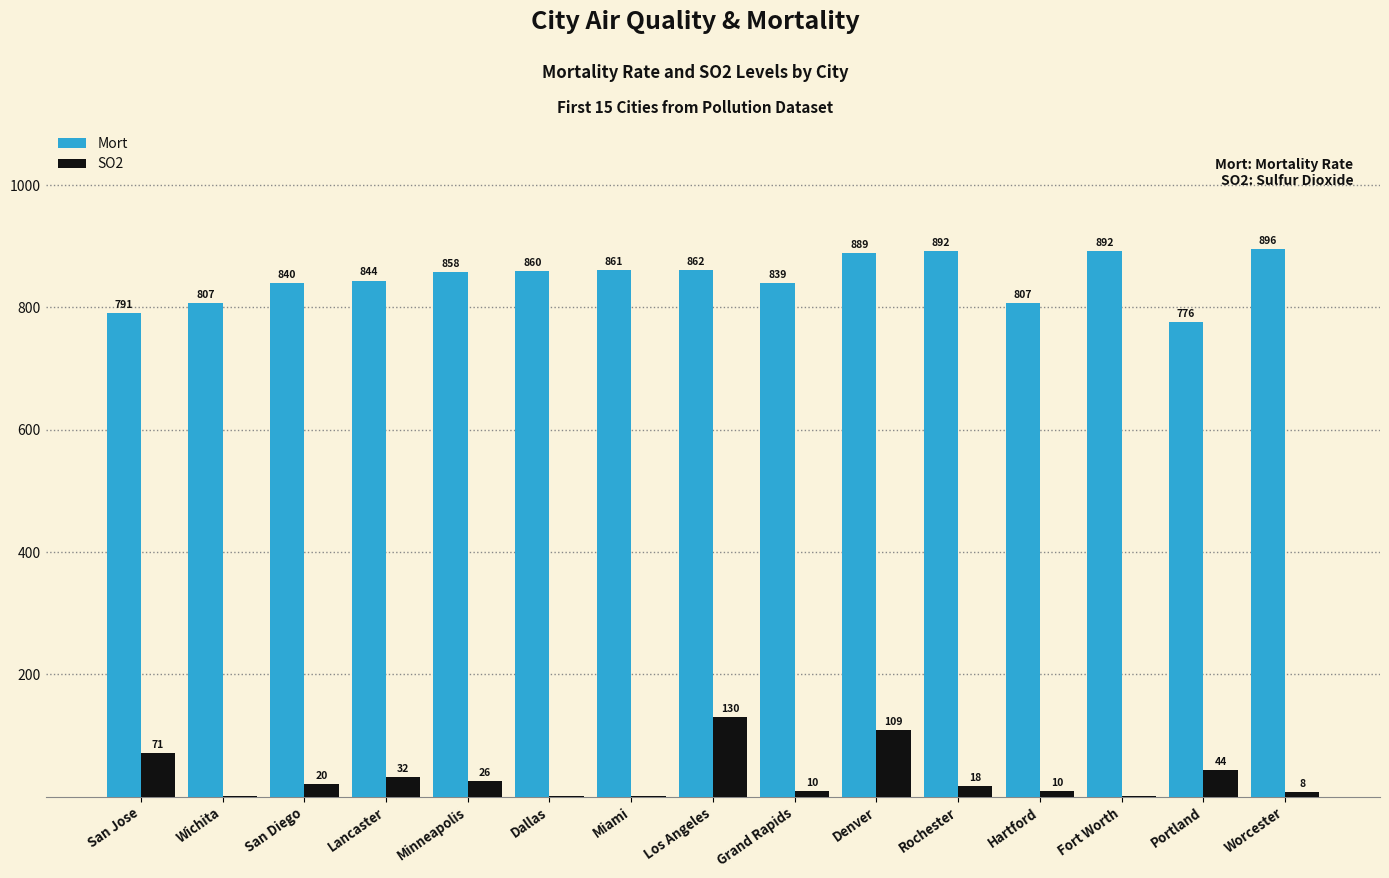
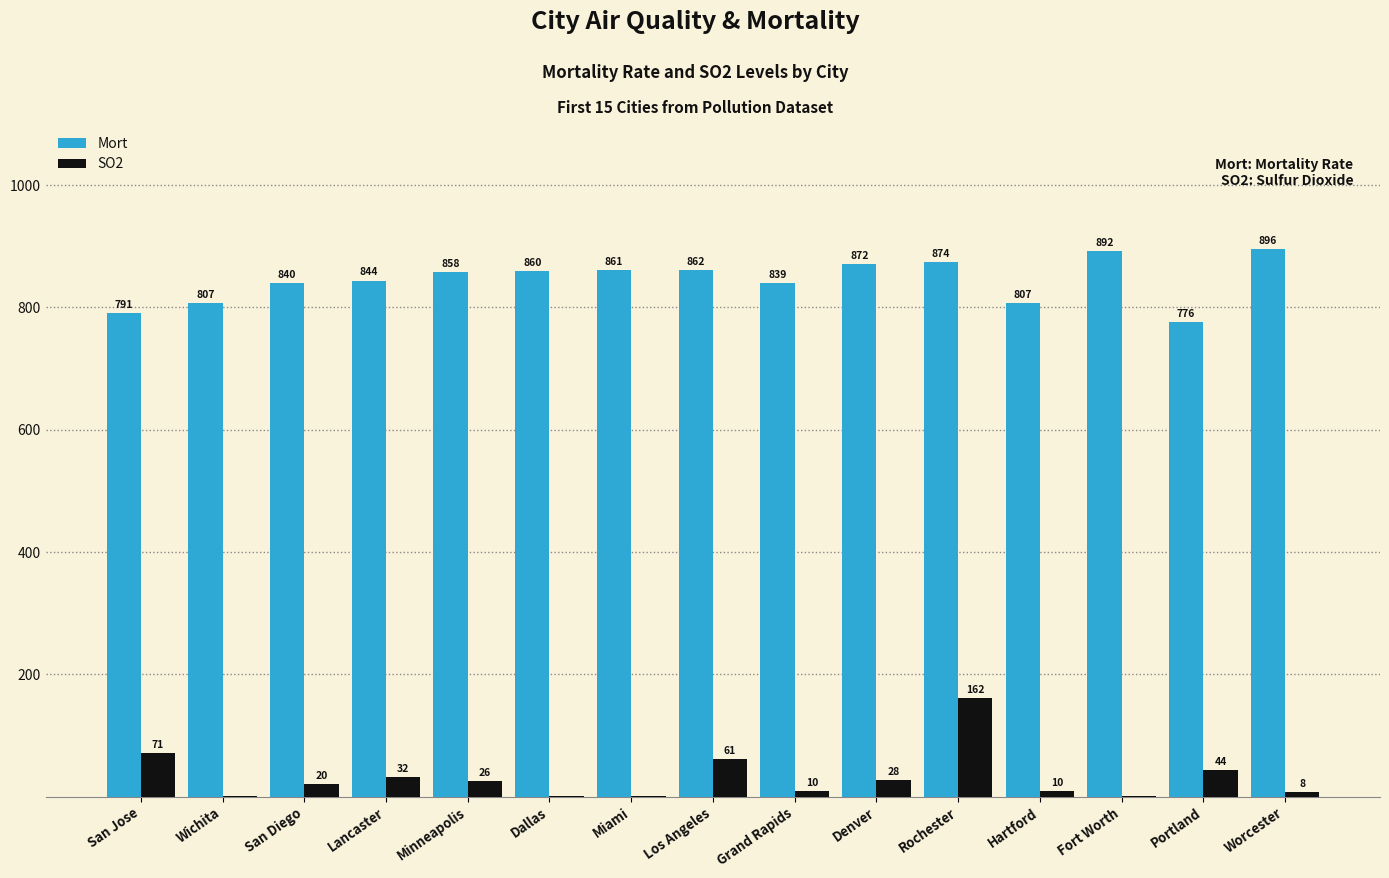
SO2, Los Angeles: 130 -> 61
Mort, Denver: 889 -> 872
SO2, Denver: 109 -> 28
Mort, Rochester: 892 -> 874
SO2, Rochester: 18 -> 162
